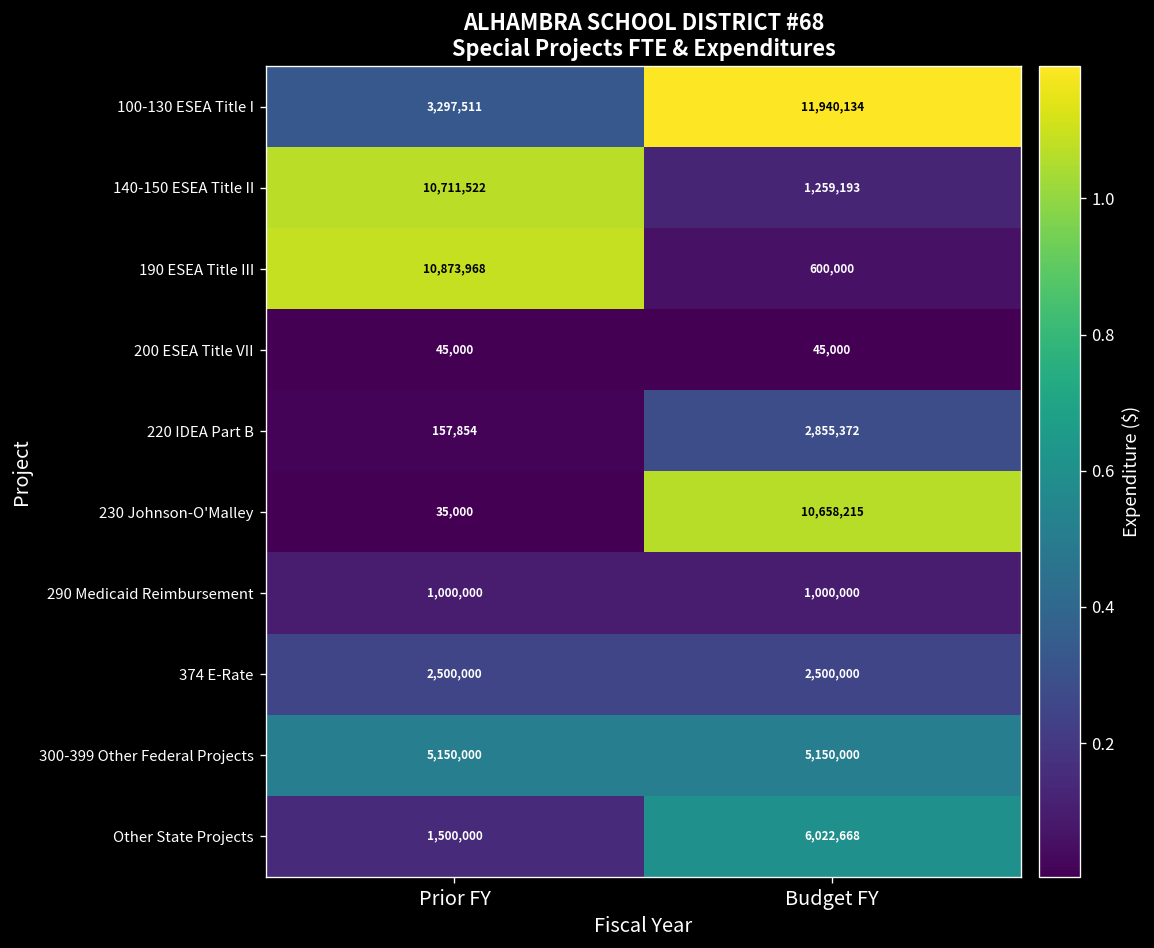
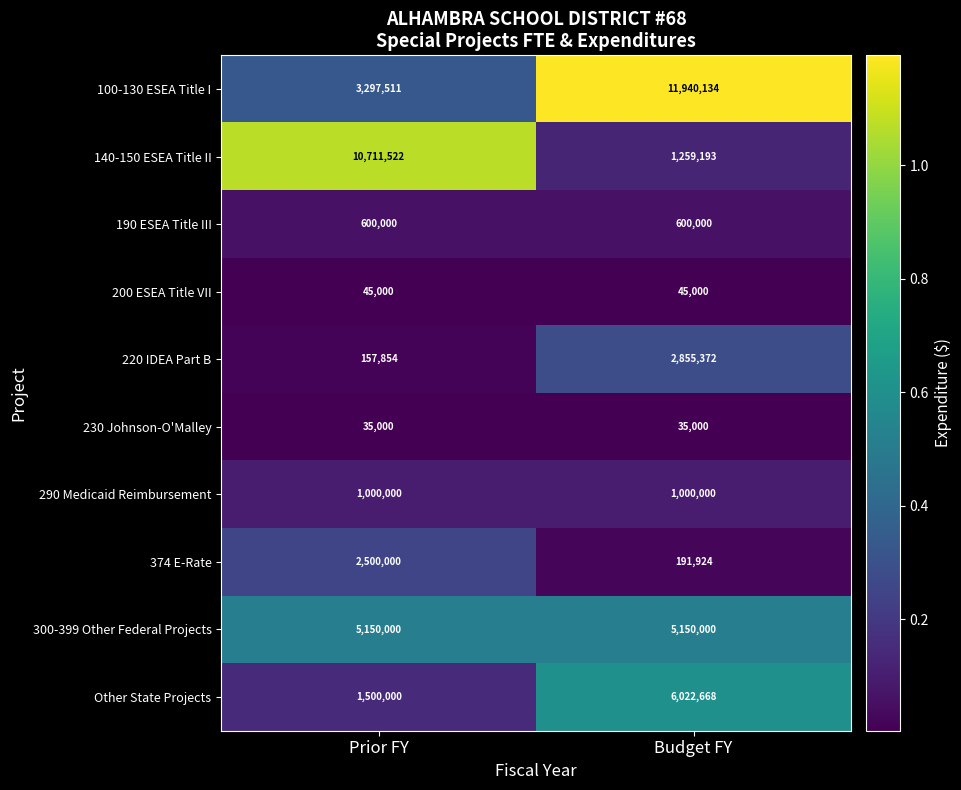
190 ESEA Title III, Prior FY: 10,873,968 -> 600,000
230 Johnson-O'Malley, Budget FY: 10,658,215 -> 35,000
374 E-Rate, Budget FY: 2,500,000 -> 191,924
